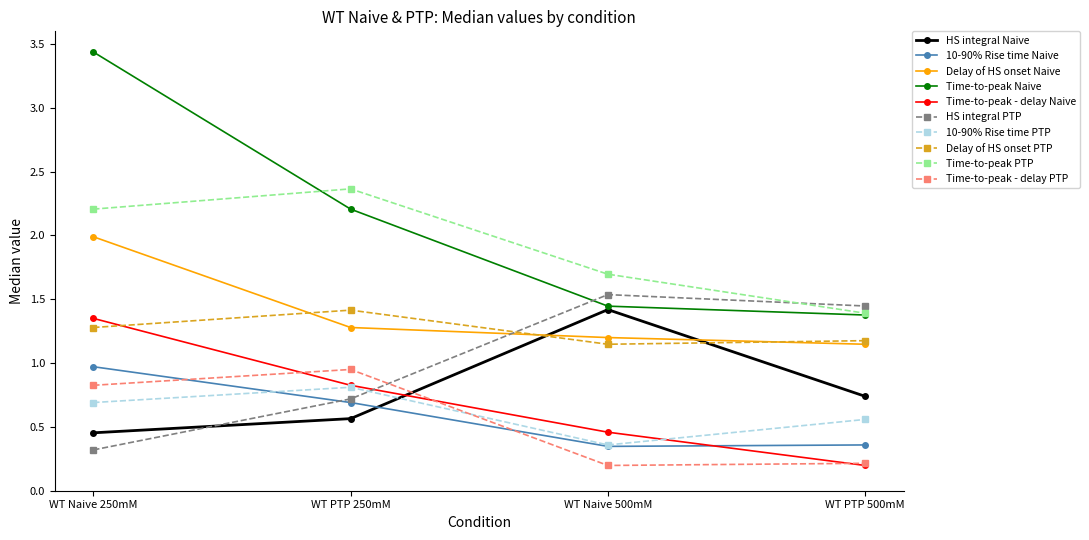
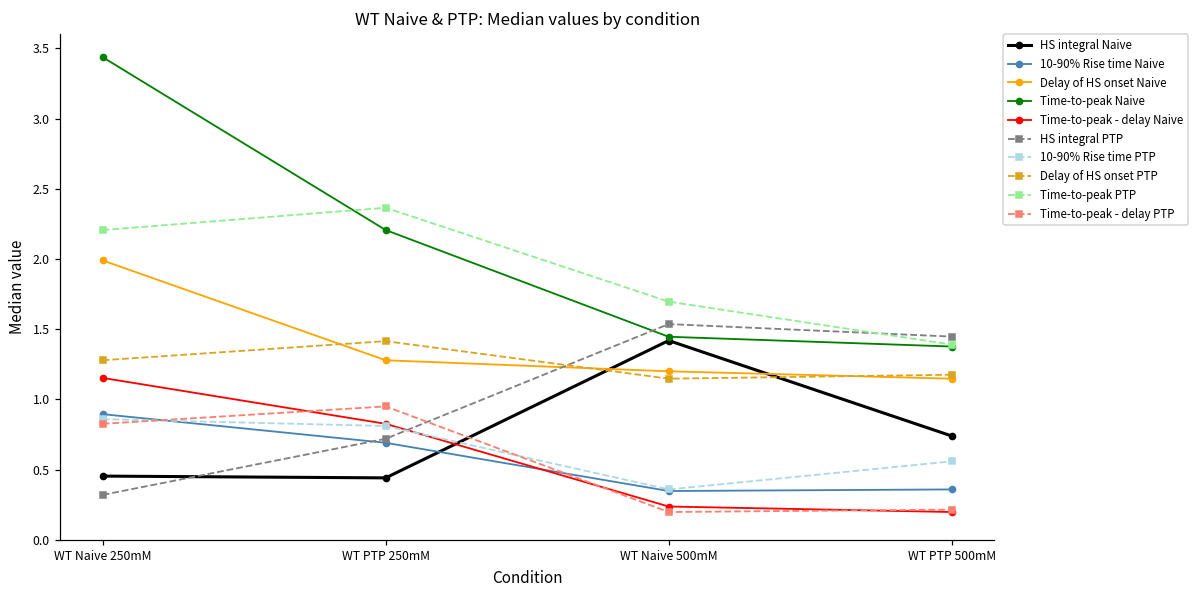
10-90% Rise time Naive, WT Naive 250mM: 0.97 -> 0.89
Time-to-peak - delay Naive, WT Naive 250mM: 1.35 -> 1.15
10-90% Rise time PTP, WT Naive 250mM: 0.69 -> 0.86
HS integral Naive, WT PTP 250mM: 0.56 -> 0.44
Time-to-peak - delay Naive, WT Naive 500mM: 0.46 -> 0.24
